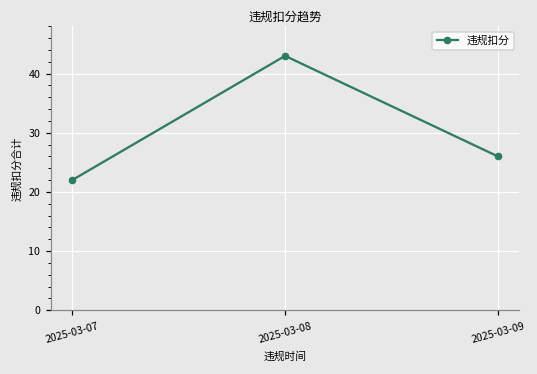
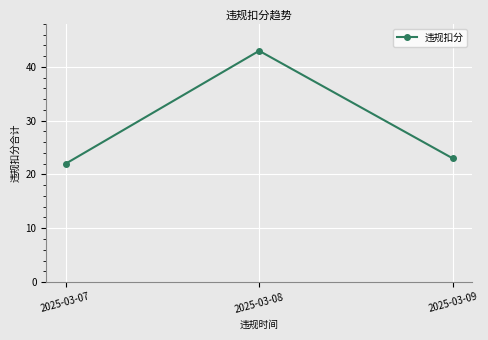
2025-03-09: 26 -> 23
